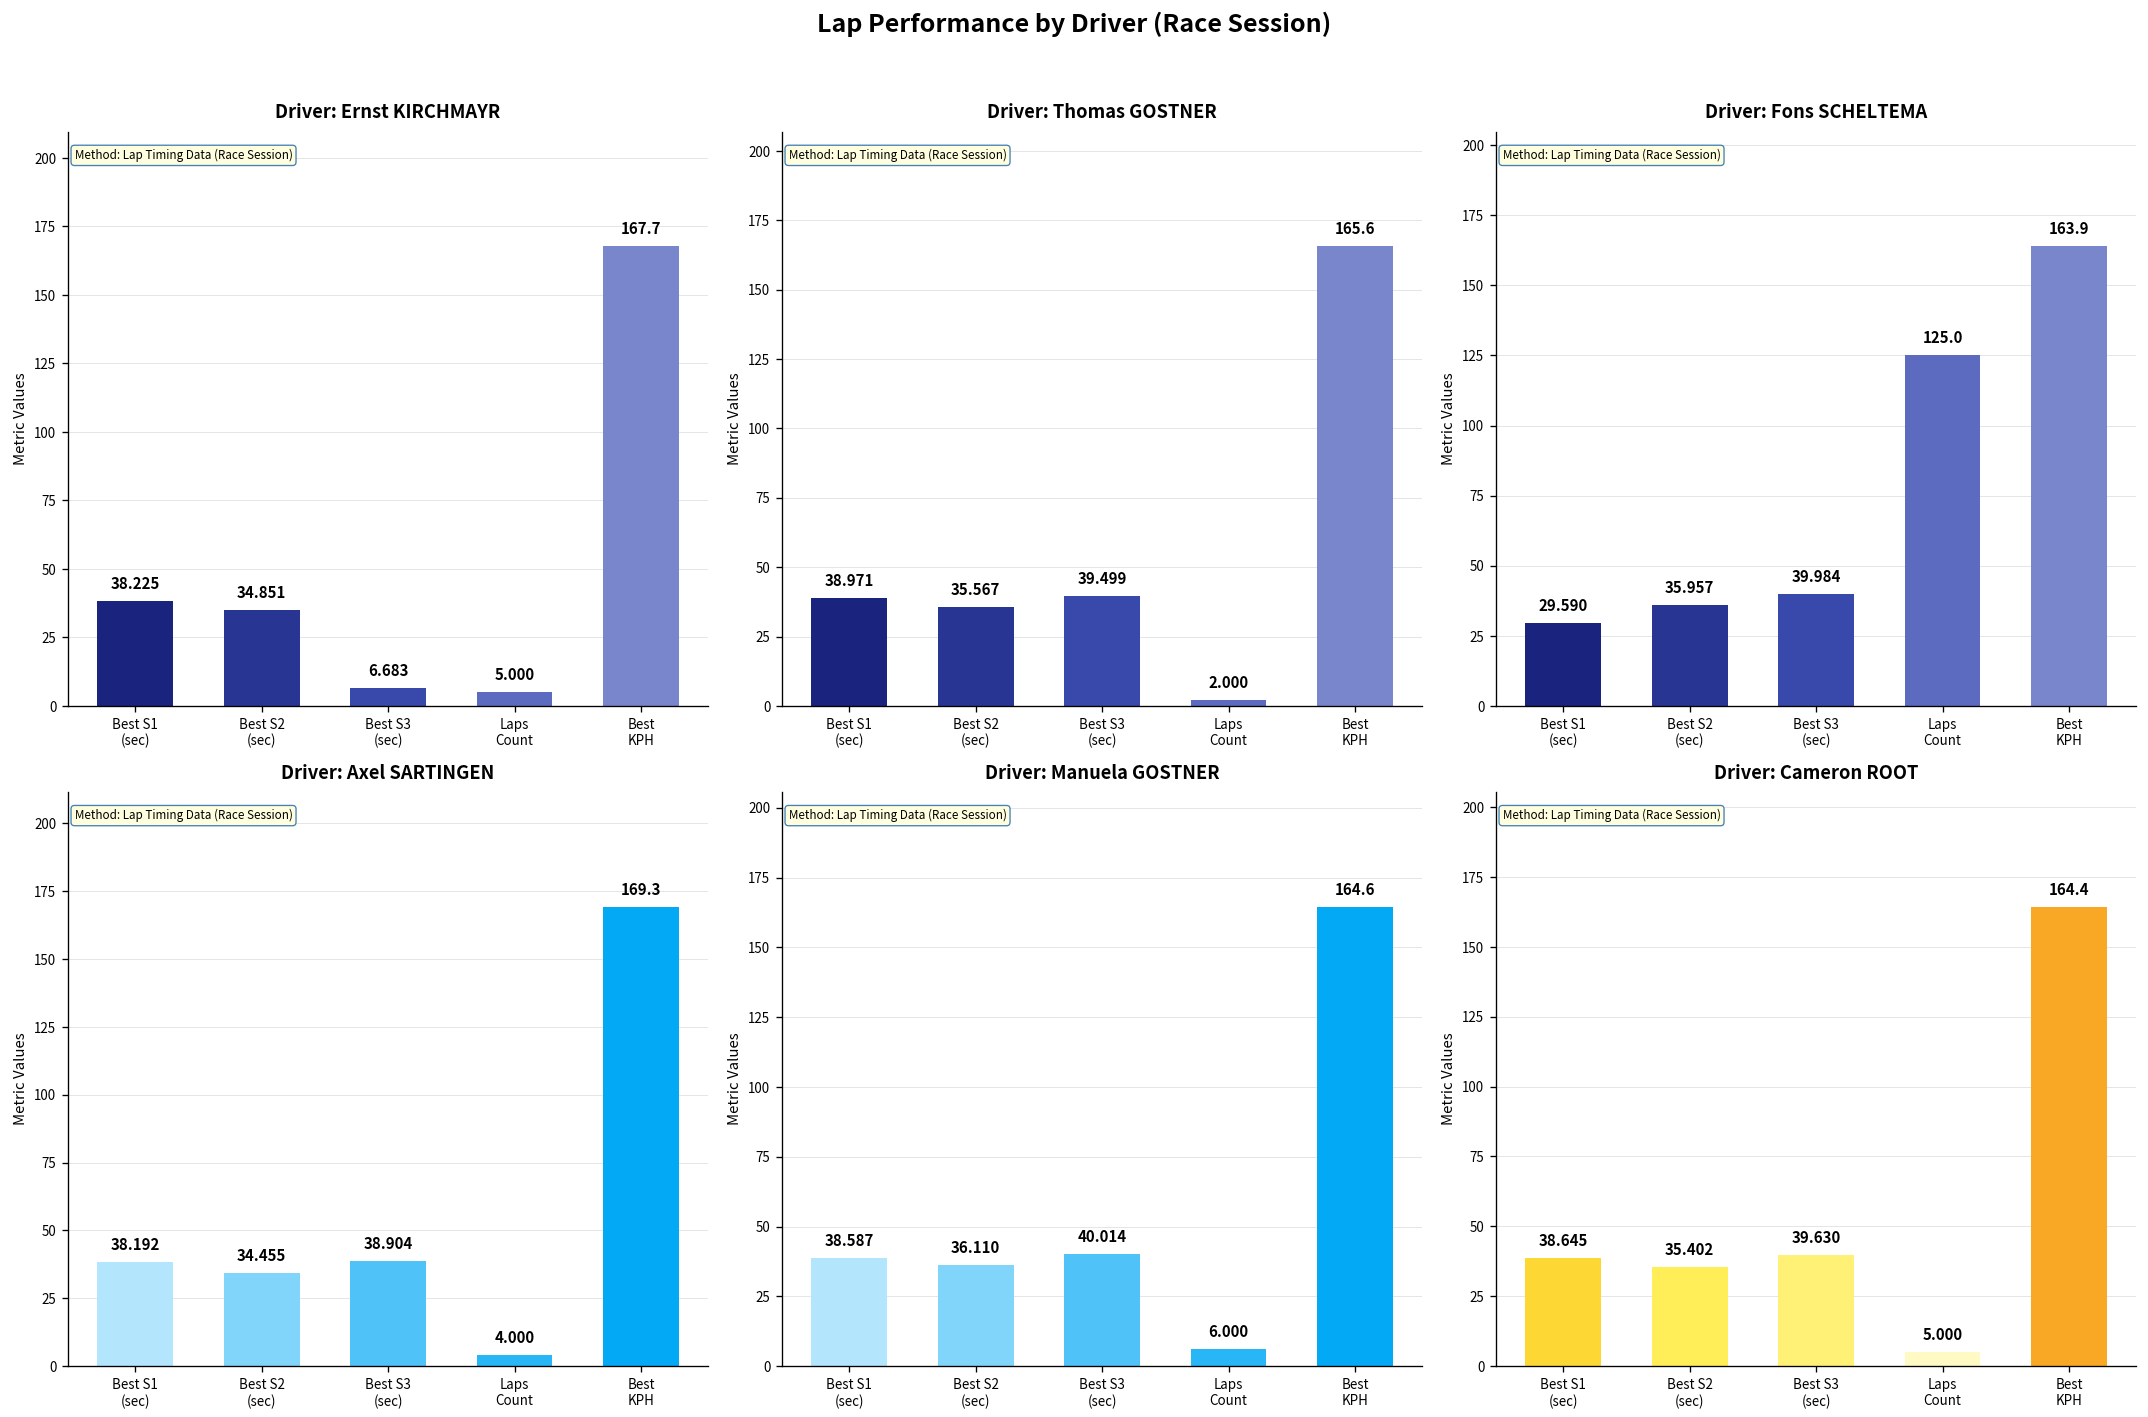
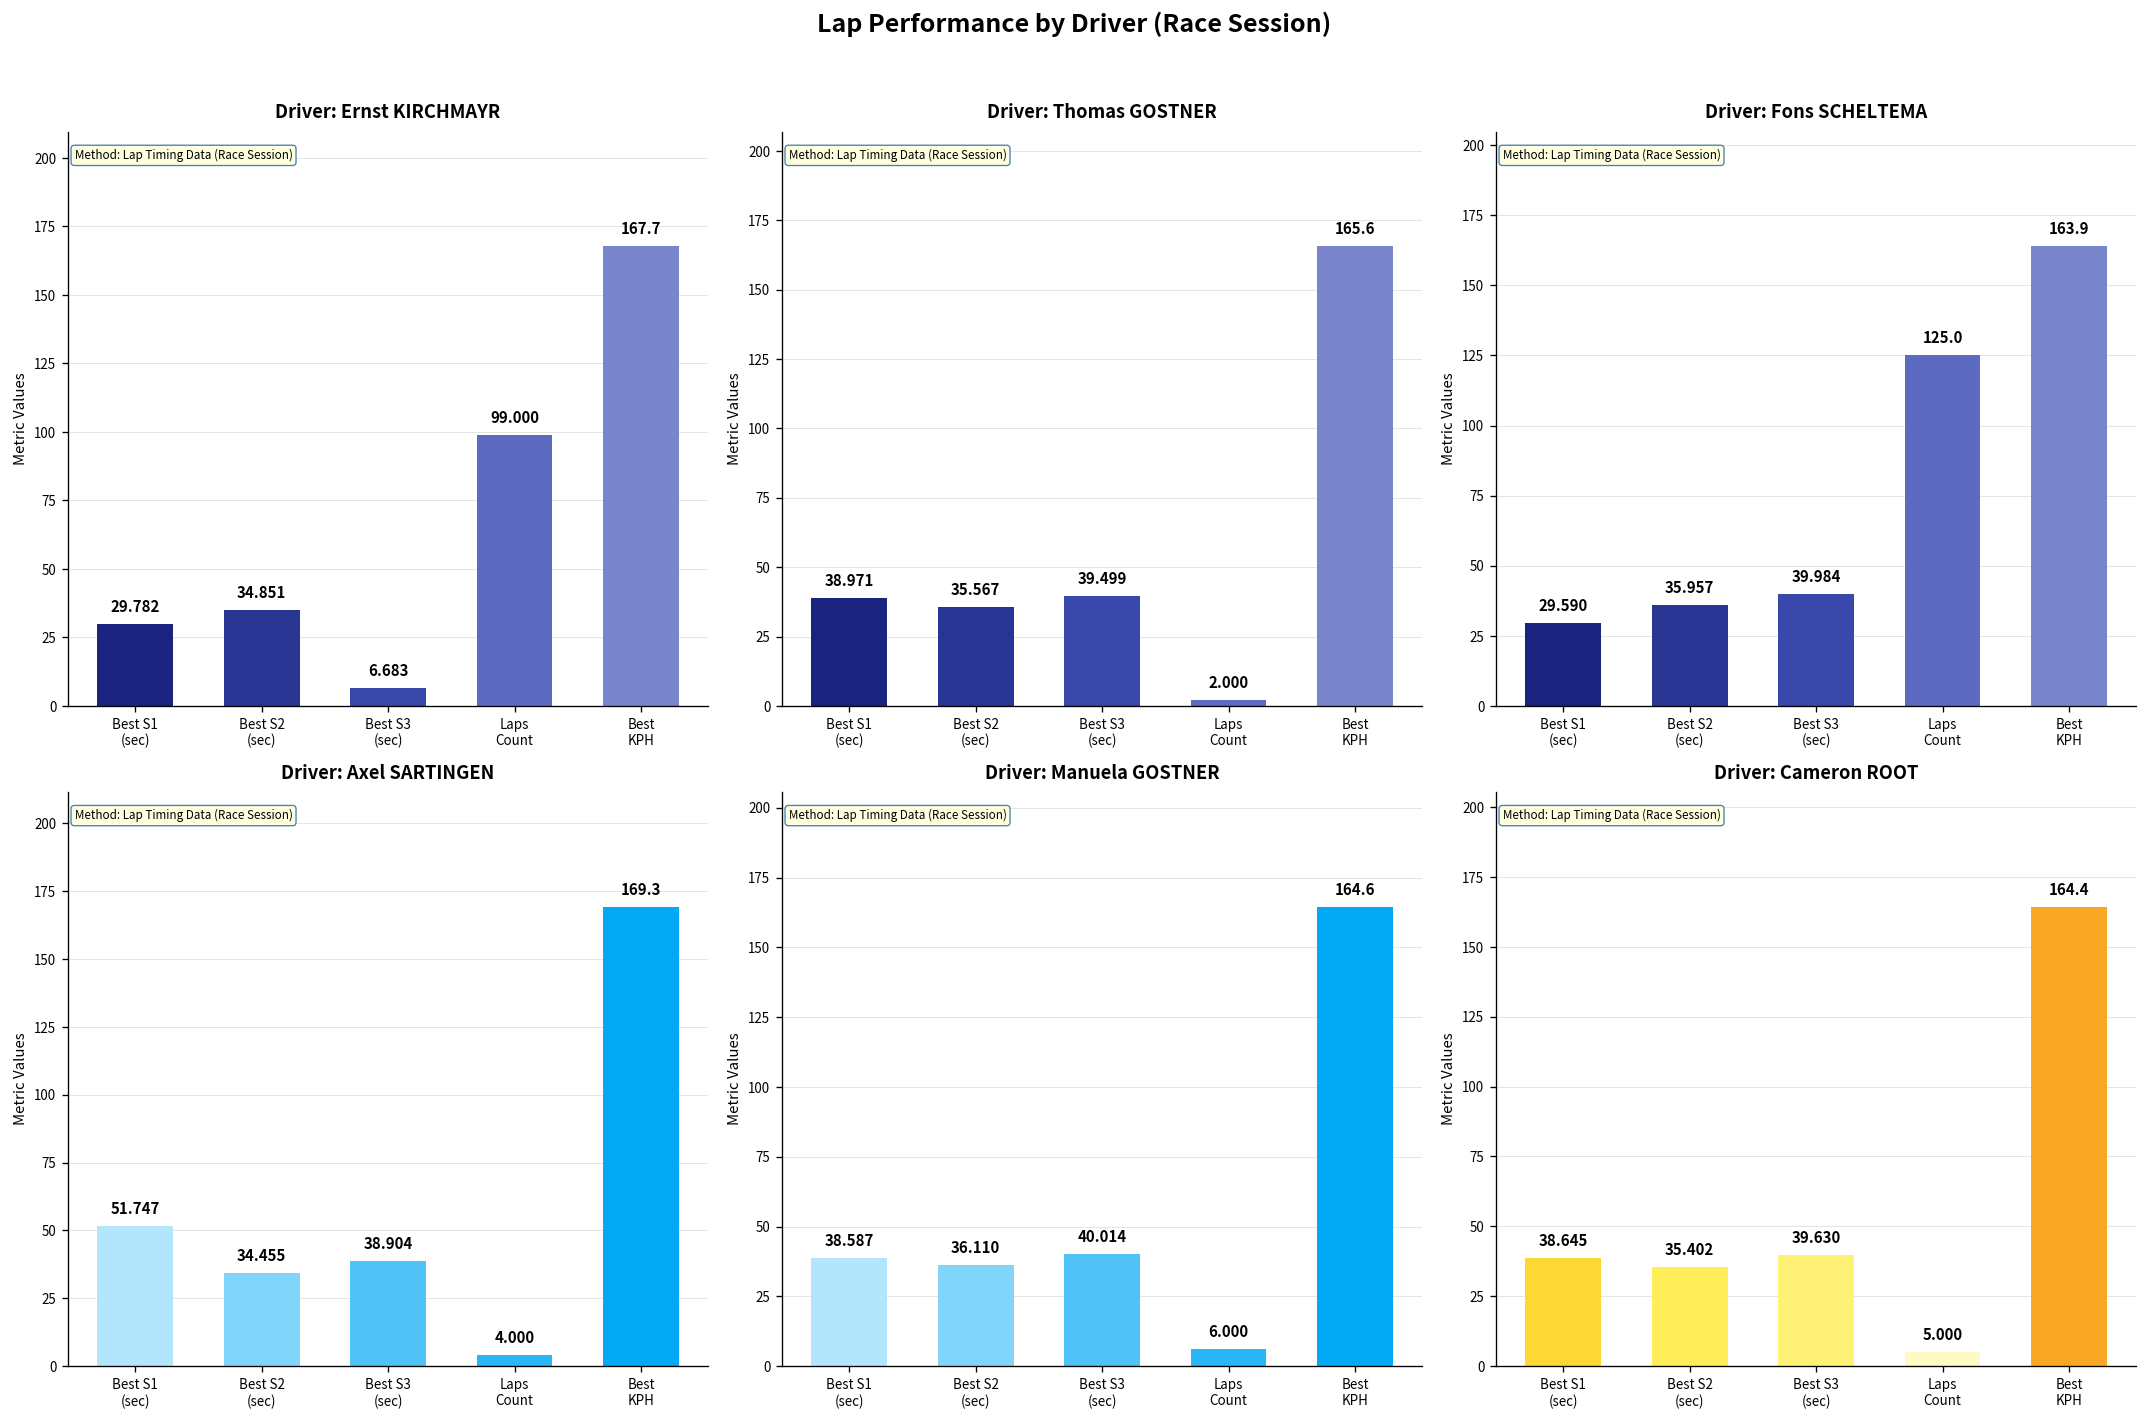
Driver: Ernst KIRCHMAYR, Best S1 (sec): 38.225 -> 29.782
Driver: Ernst KIRCHMAYR, Laps Count: 5.000 -> 99.000
Driver: Axel SARTINGEN, Best S1 (sec): 38.192 -> 51.747
